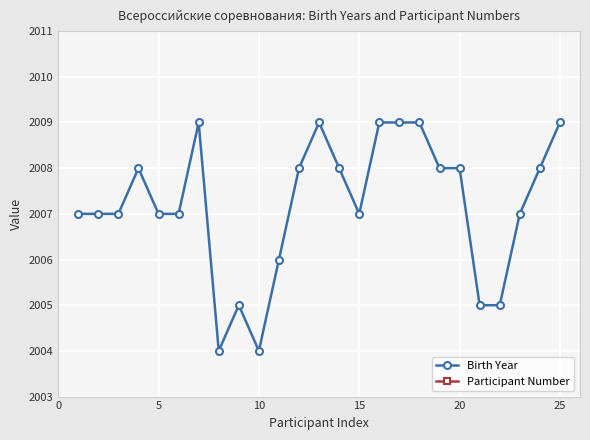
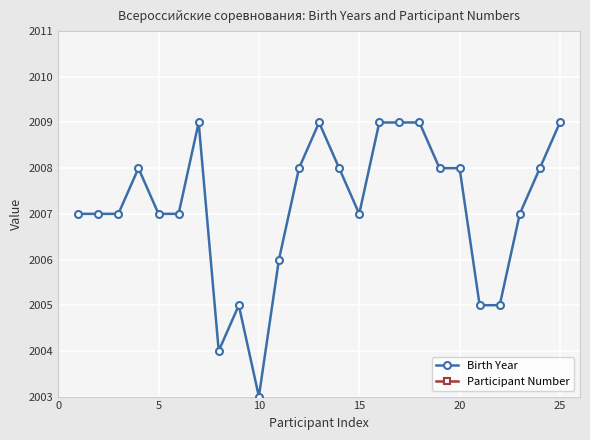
Birth Year, 10: 2004 -> 2003
